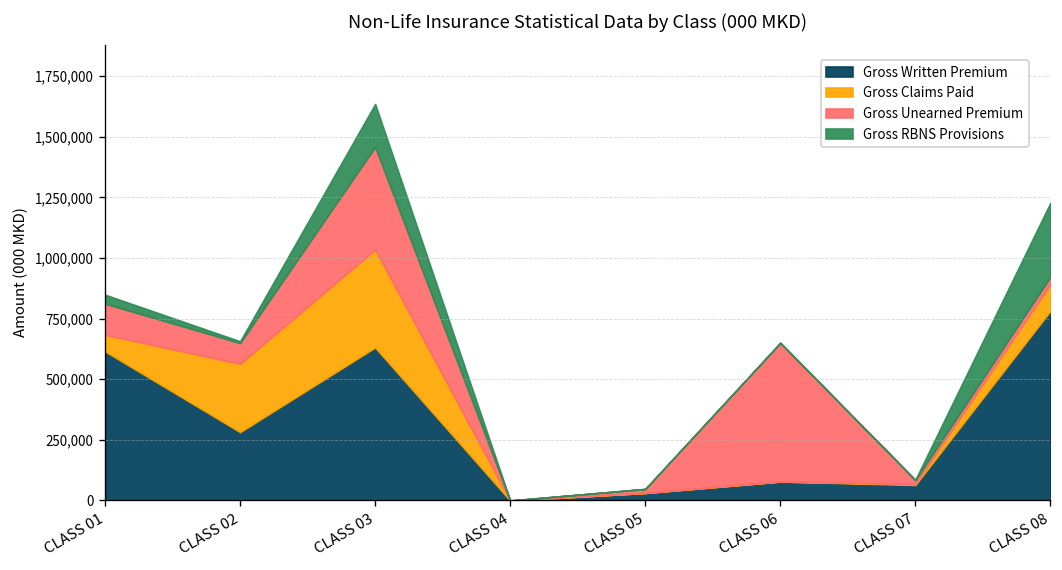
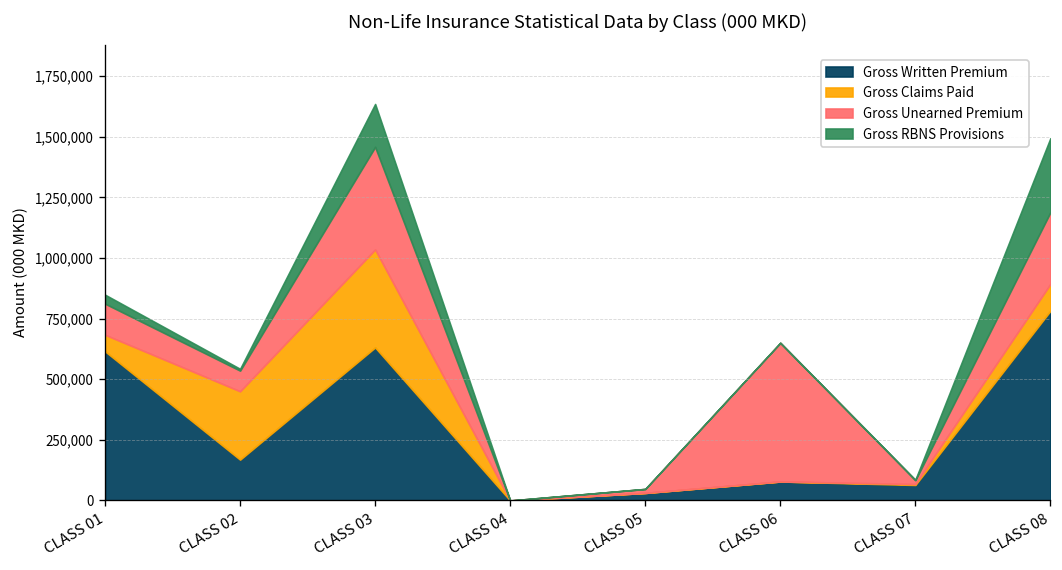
Gross Written Premium, CLASS 02: 280,000 -> 170,000
Gross Unearned Premium, CLASS 08: 30,000 -> 300,000
